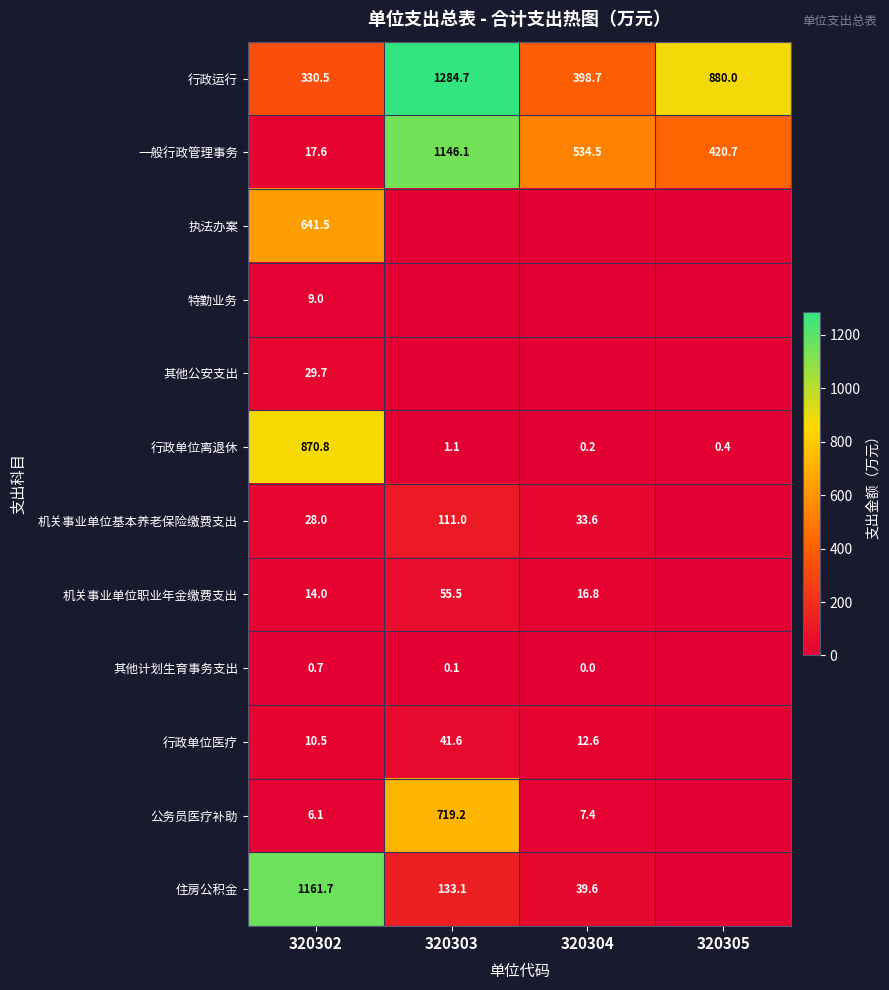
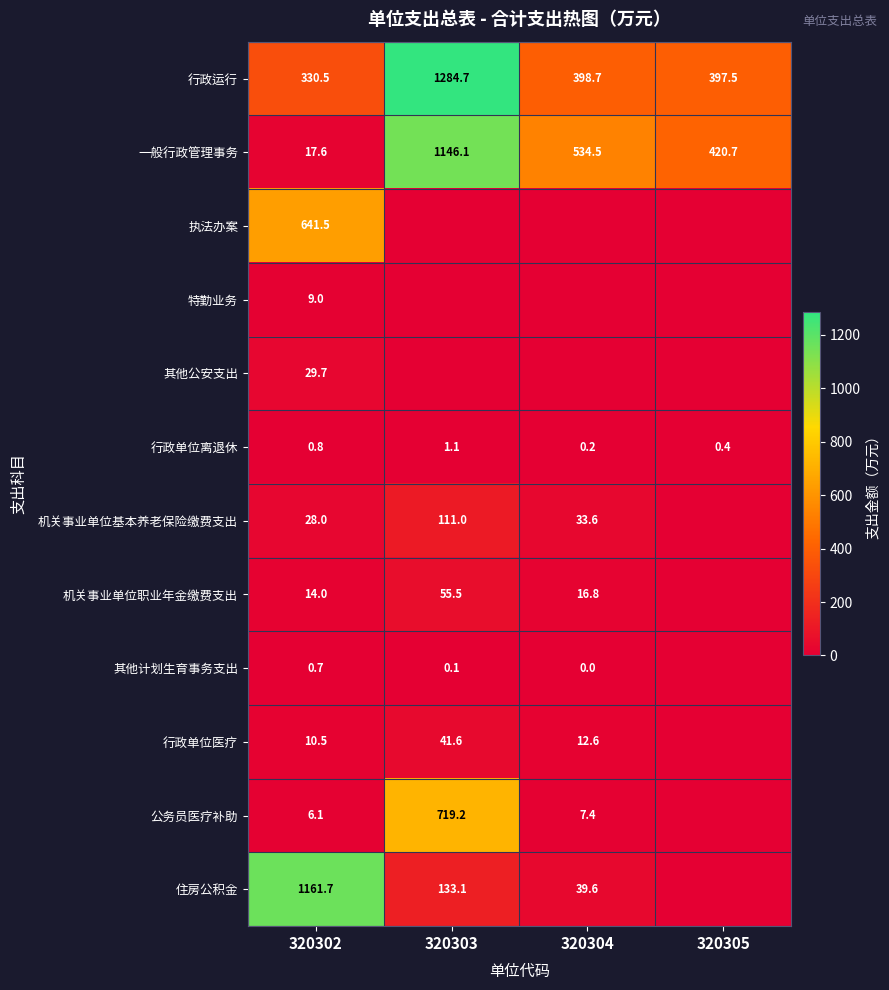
行政运行, 320305: 880.0 -> 397.5
行政单位离退休, 320302: 870.8 -> 0.8
